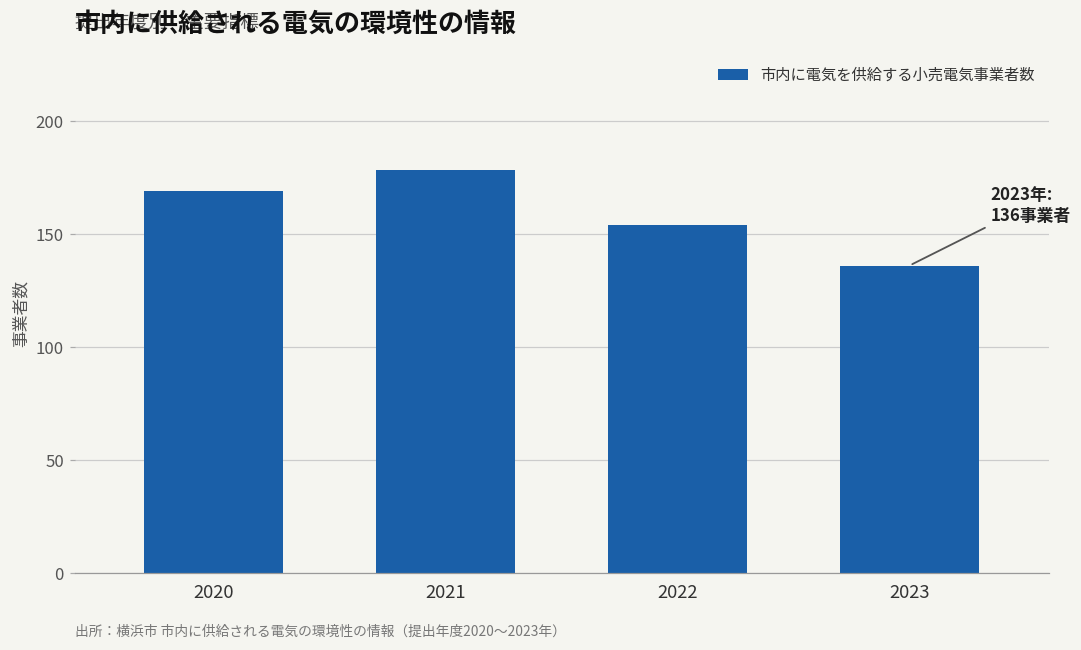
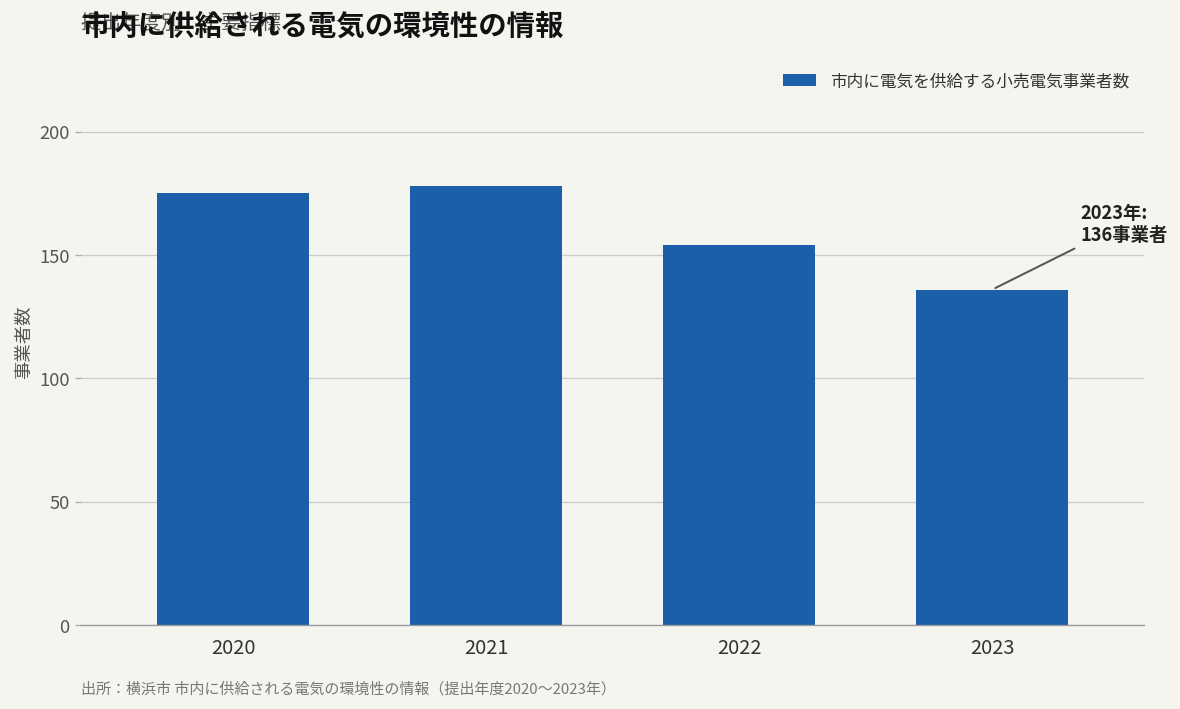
2020: 169 -> 175
